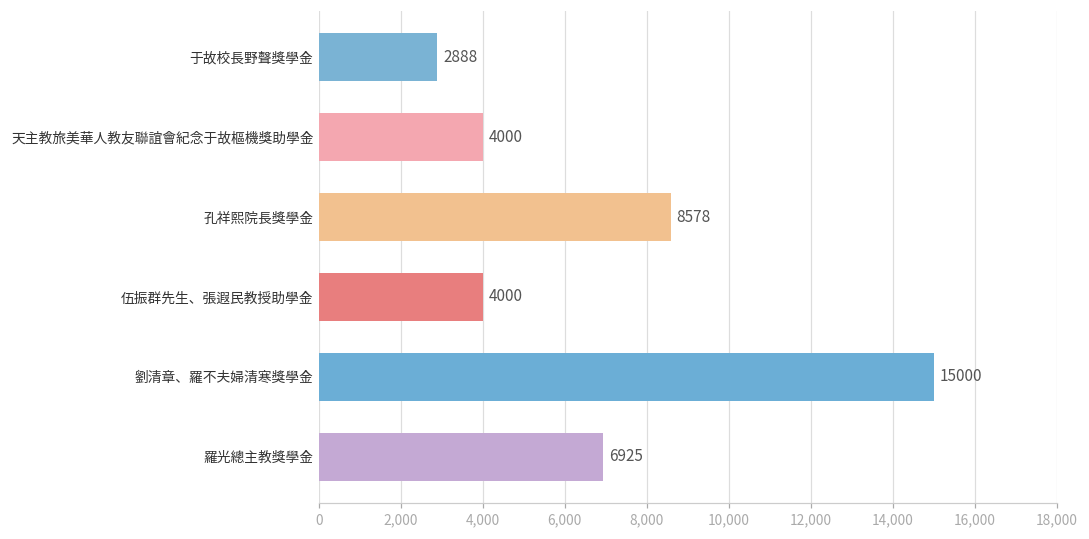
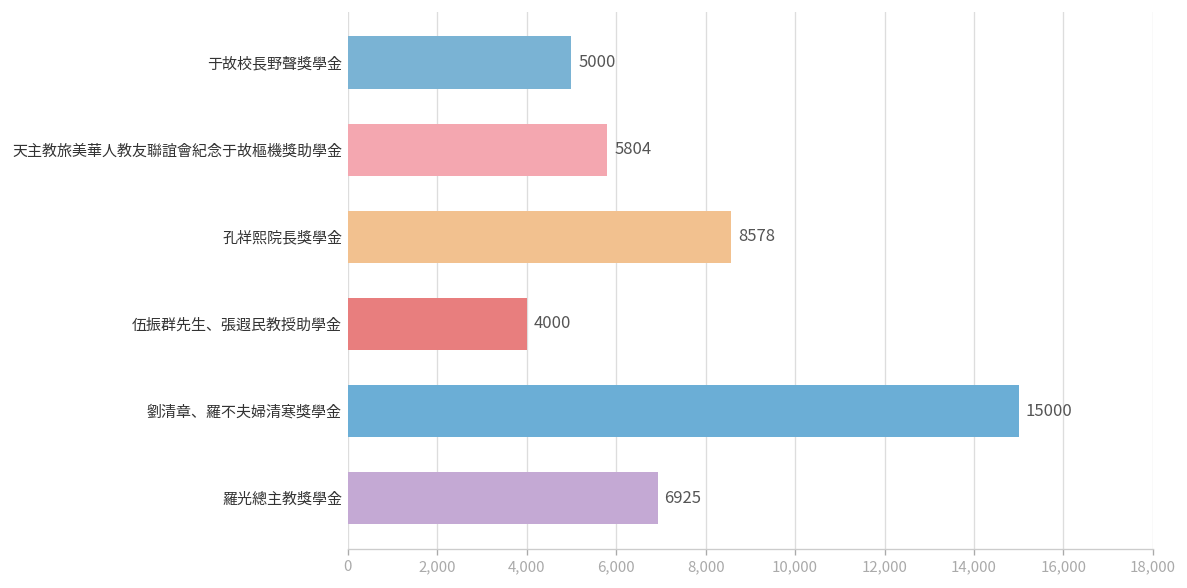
于故校長野聲獎學金: 2888 -> 5000
天主教旅美華人教友聯誼會紀念于故樞機獎助學金: 4000 -> 5804
